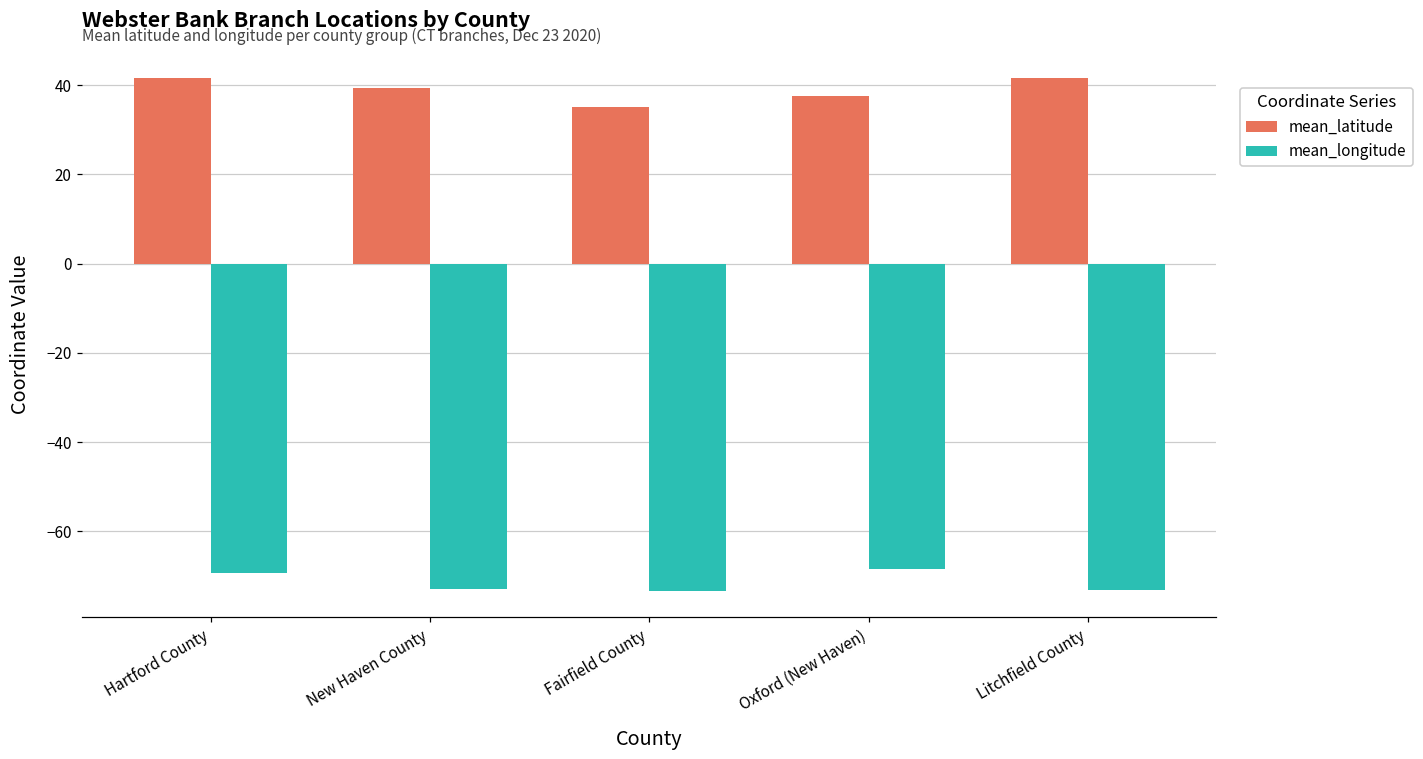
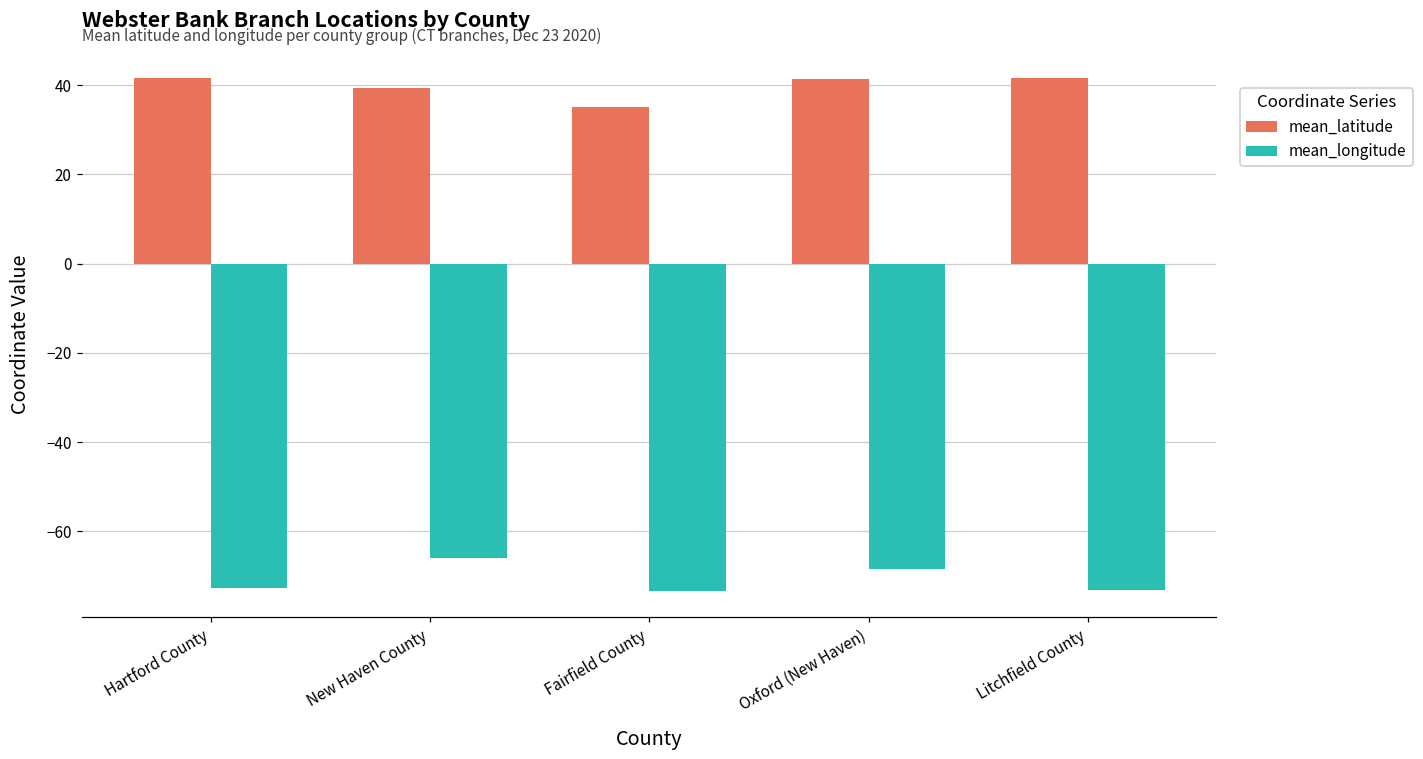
mean_longitude, Hartford County: -69 -> -73
mean_longitude, New Haven County: -73 -> -66
mean_latitude, Oxford (New Haven): 38 -> 41
